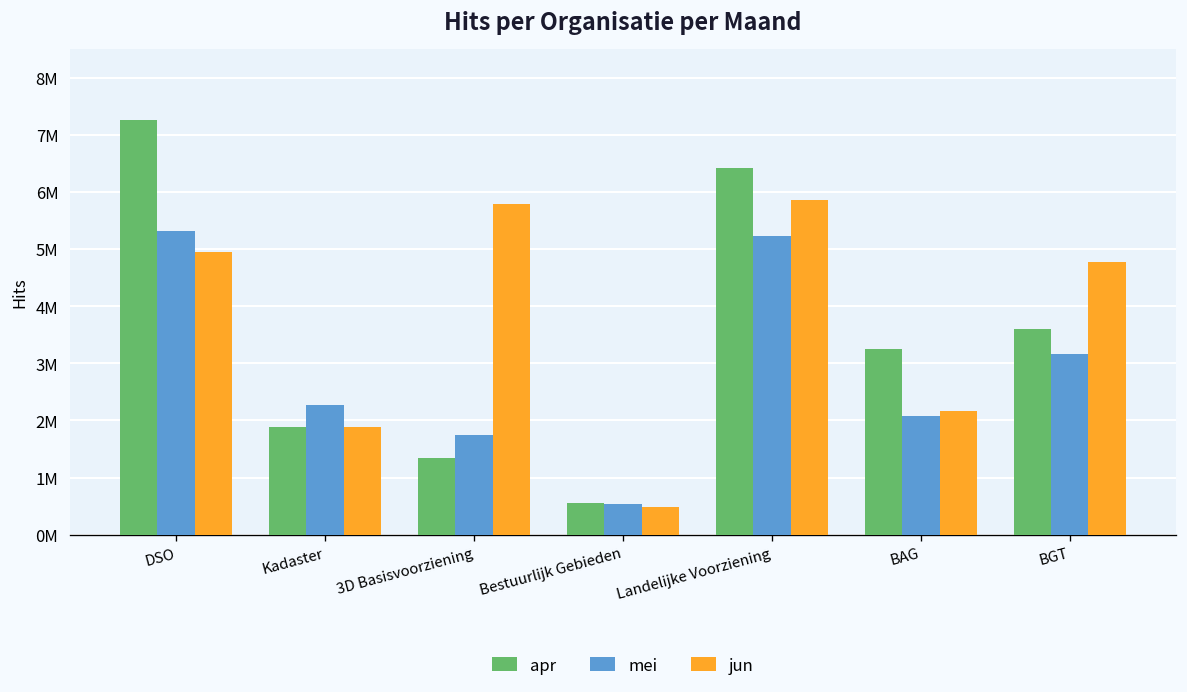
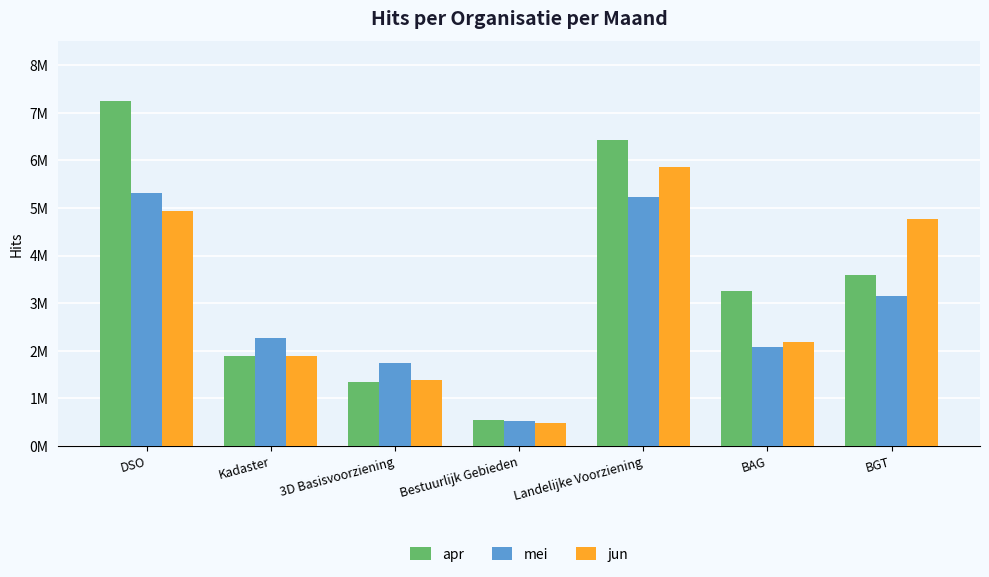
jun, 3D Basisvoorziening: 5800000 -> 1400000
